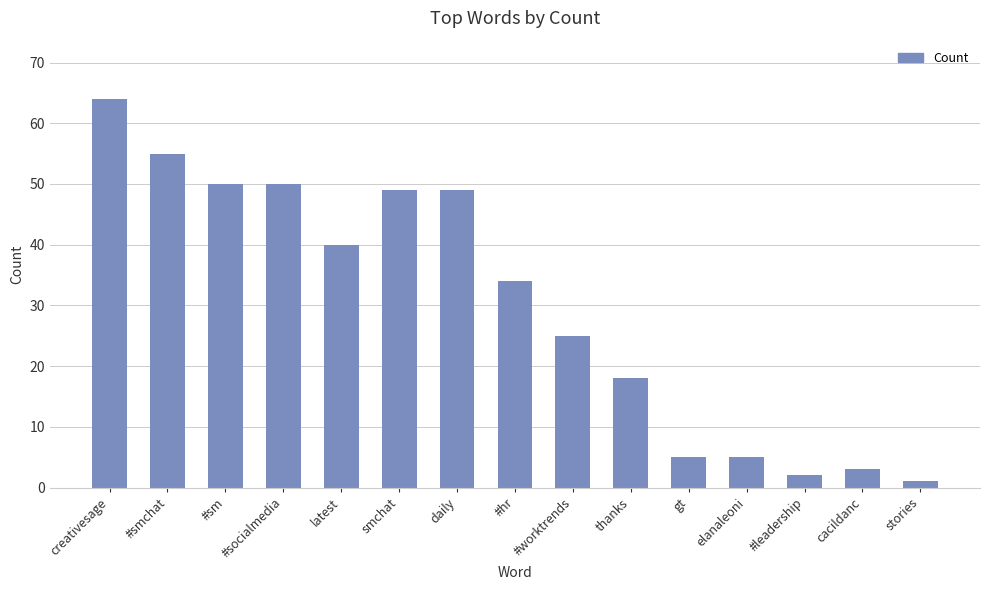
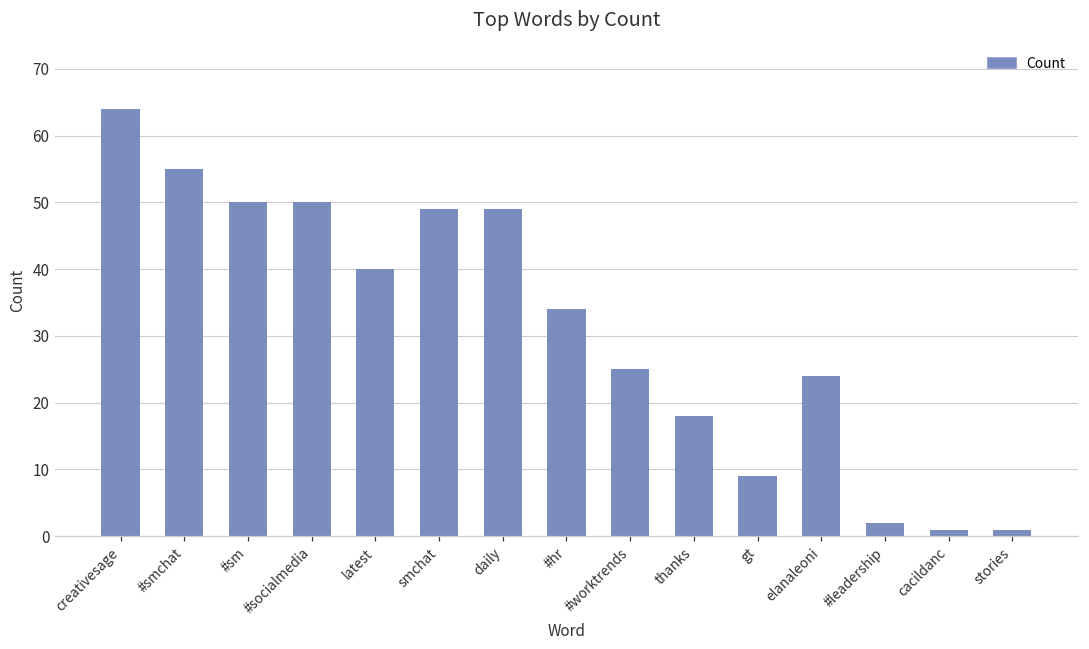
gt: 5 -> 9
elanaleoni: 5 -> 24
cacildanc: 3 -> 1
